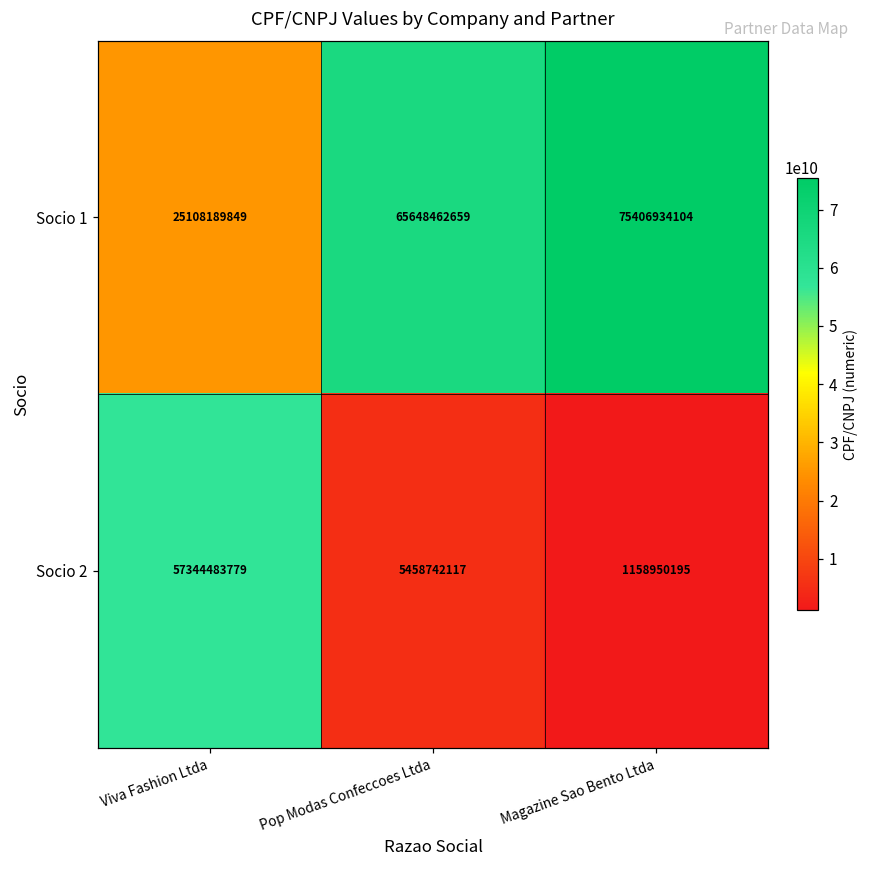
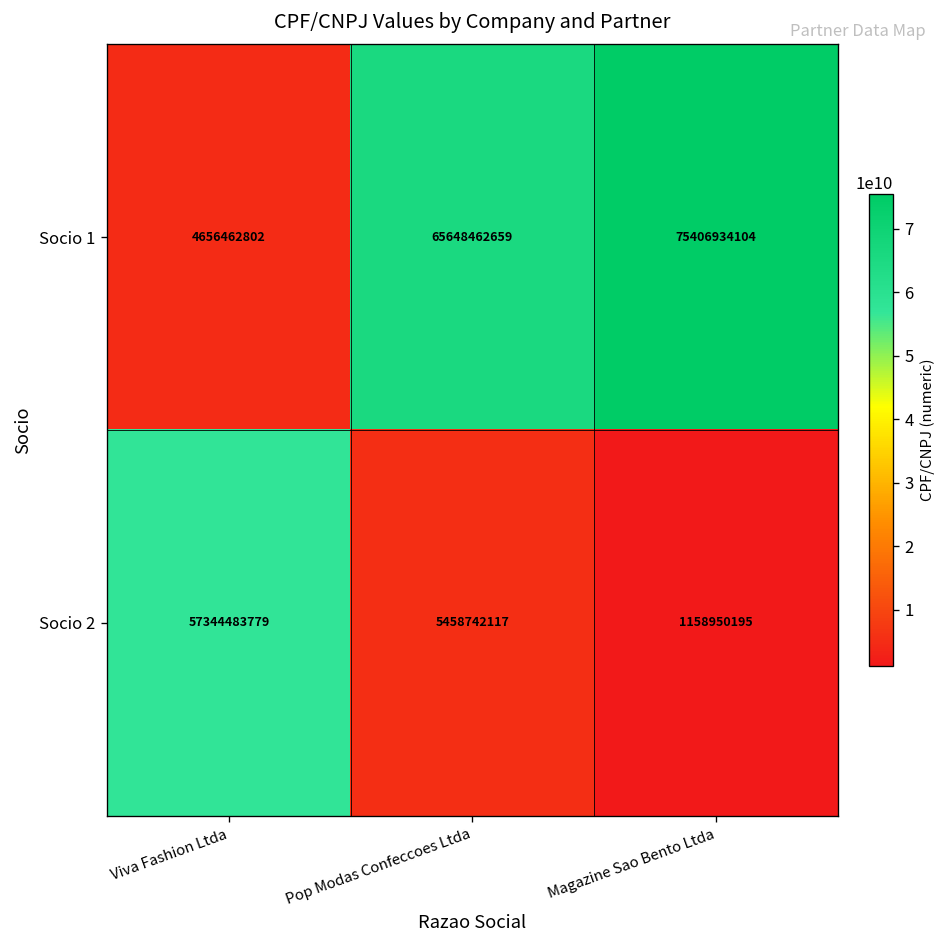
Socio 1, Viva Fashion Ltda: 25108189849 -> 4656462802
